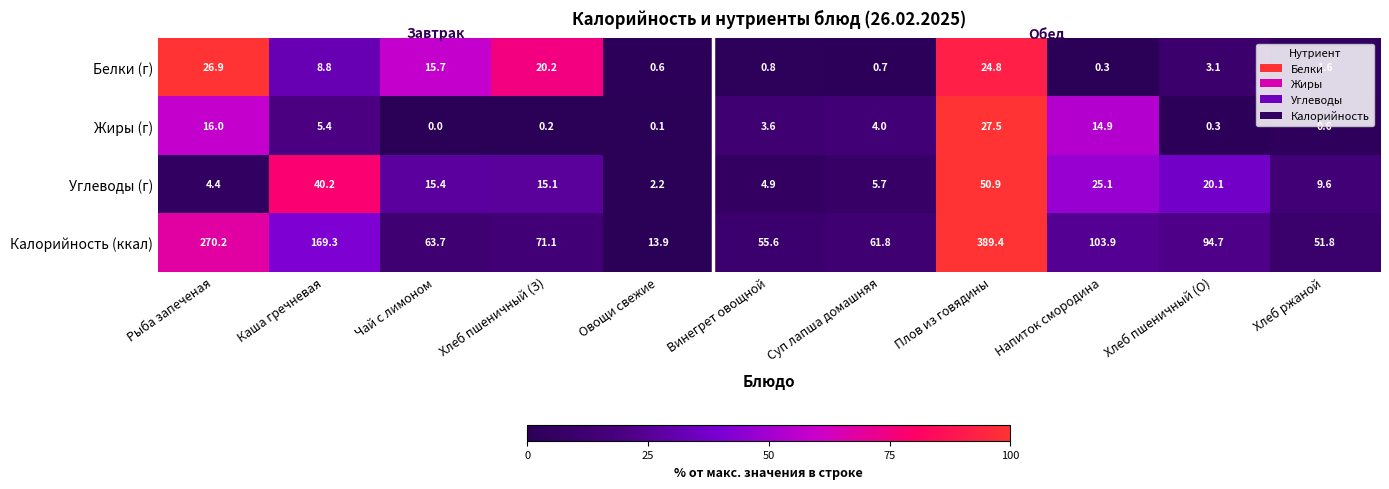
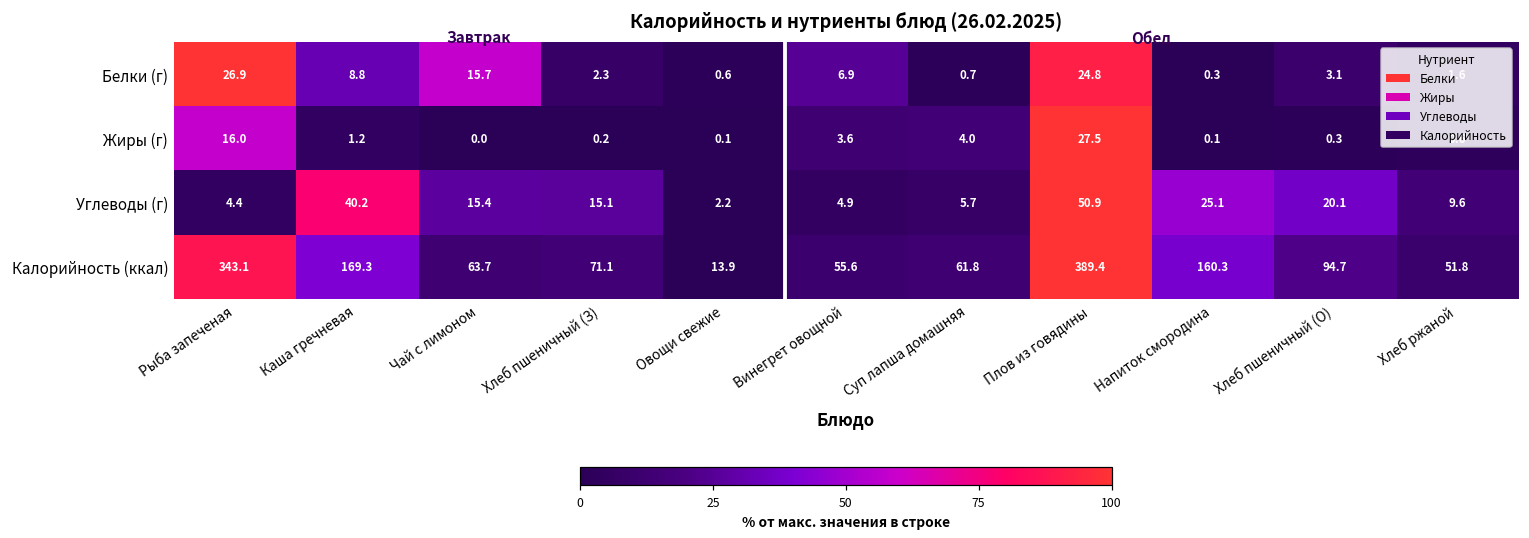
Белки (г), Хлеб пшеничный (З): 20.2 -> 2.3
Белки (г), Винегрет овощной: 0.8 -> 6.9
Жиры (г), Каша гречневая: 5.4 -> 1.2
Жиры (г), Напиток смородина: 14.9 -> 0.1
Калорийность (ккал), Рыба запеченая: 270.2 -> 343.1
Калорийность (ккал), Напиток смородина: 103.9 -> 160.3
